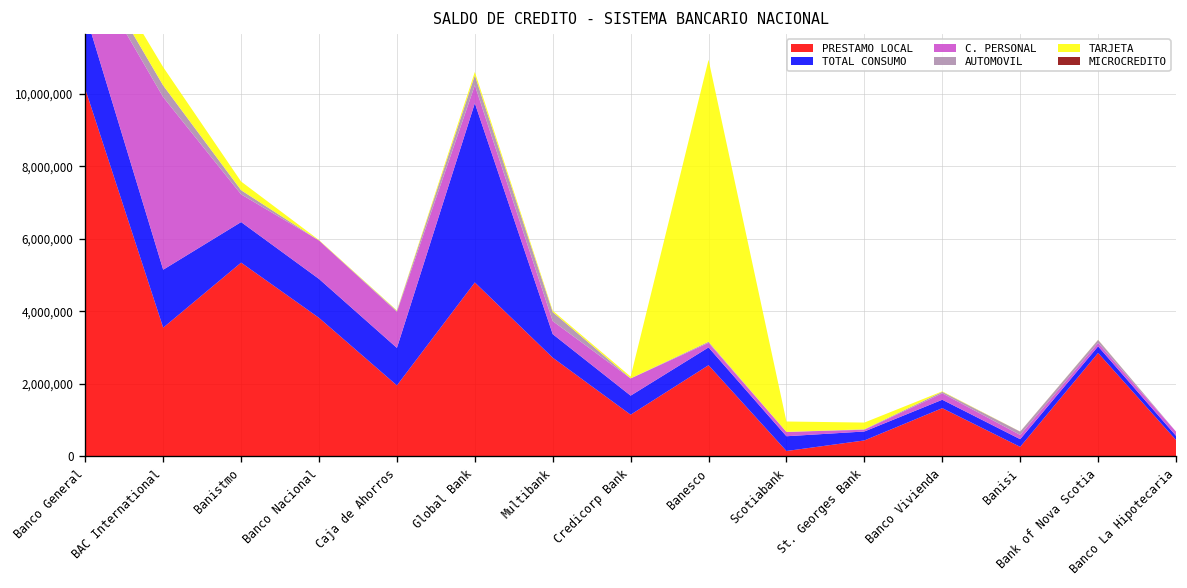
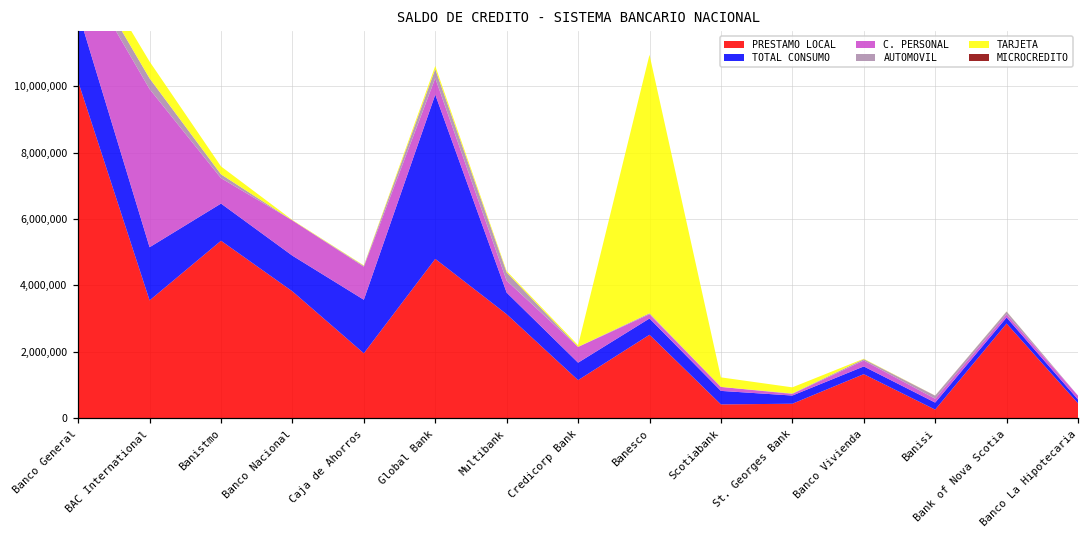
TOTAL CONSUMO, Caja de Ahorros: 1,000,000 -> 1,600,000
PRESTAMO LOCAL, Multibank: 2,700,000 -> 3,100,000
PRESTAMO LOCAL, Scotiabank: 100,000 -> 400,000
